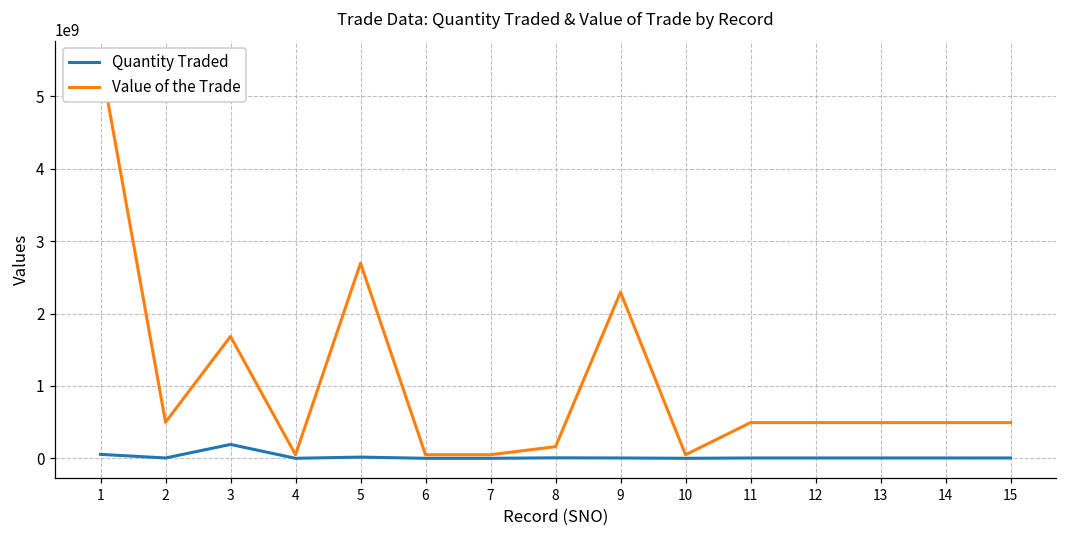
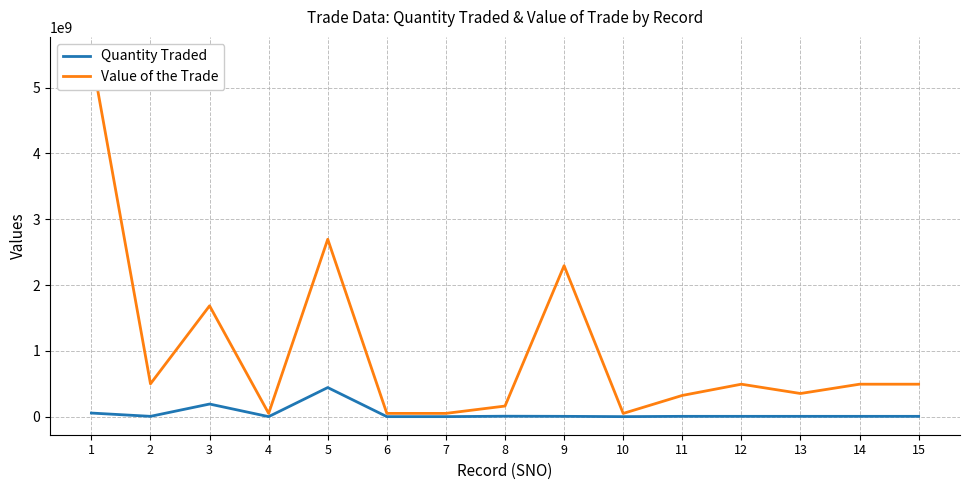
Quantity Traded, 5: 0 -> 400000000
Value of the Trade, 11: 500000000 -> 300000000
Value of the Trade, 13: 500000000 -> 400000000
